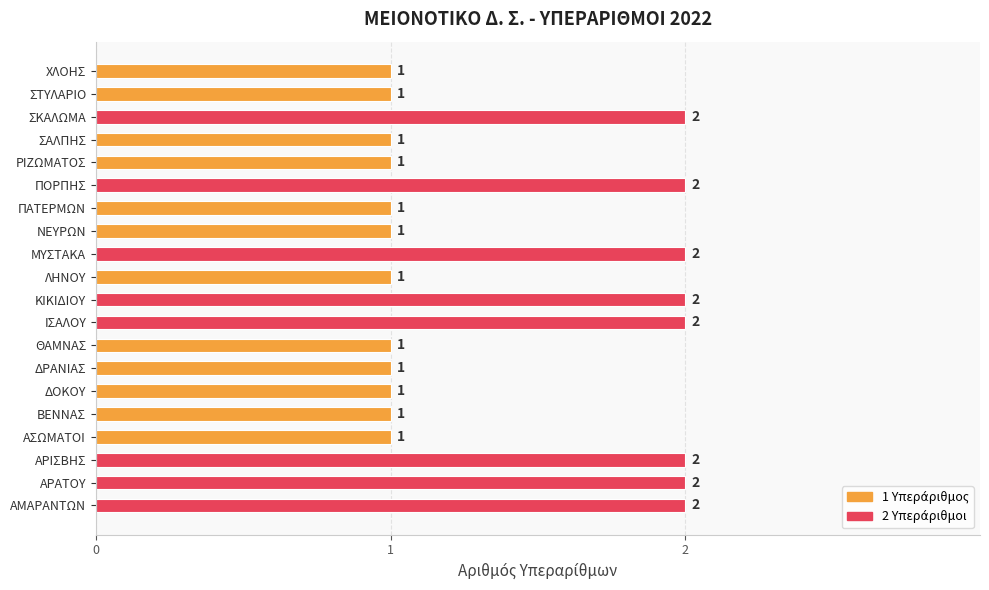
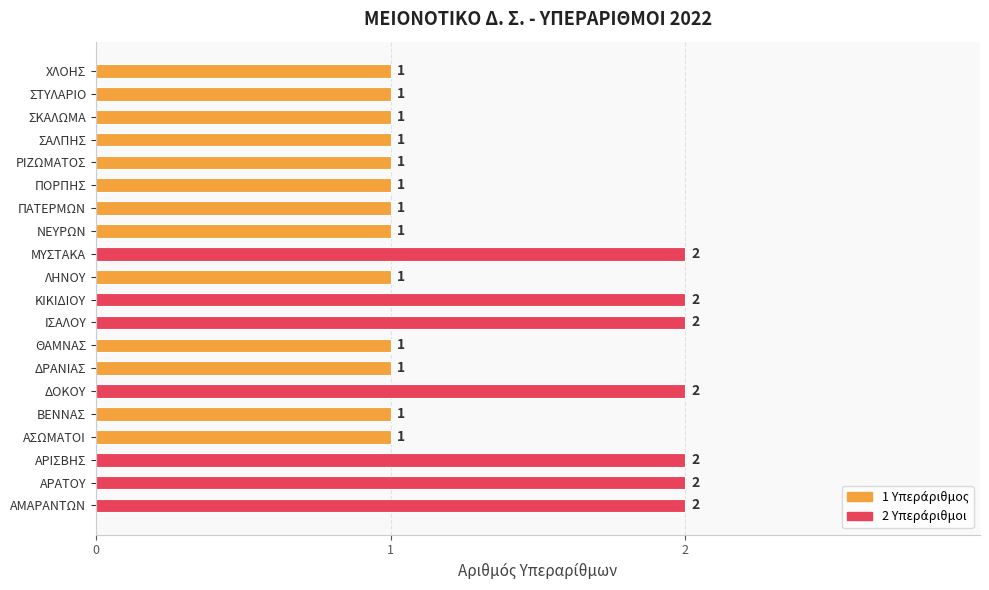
ΣΚΑΛΩΜΑ: 2 -> 1
ΠΟΡΠΗΣ: 2 -> 1
ΔΟΚΟΥ: 1 -> 2
